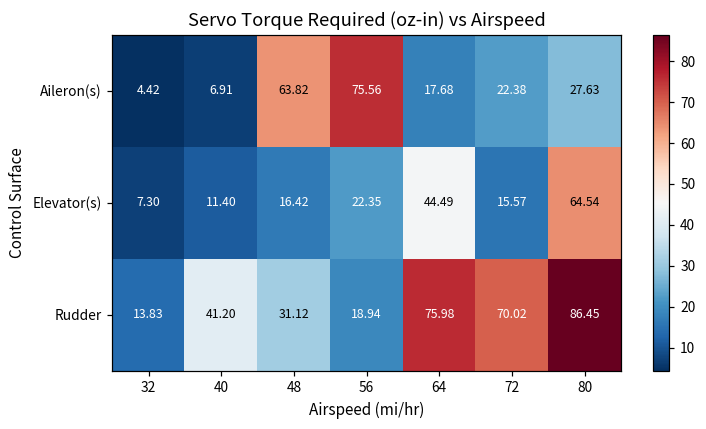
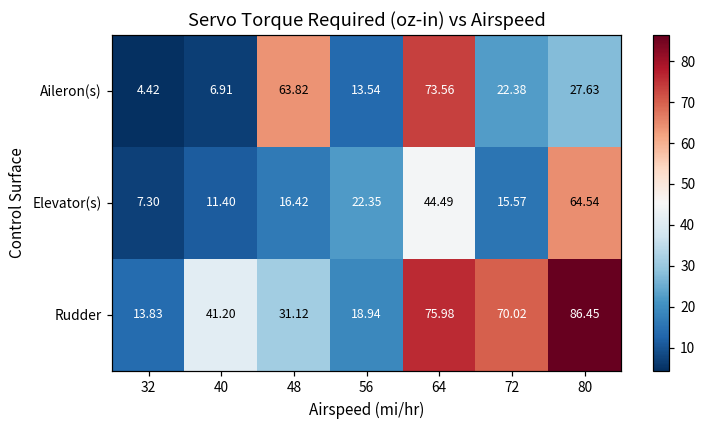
Aileron(s), 56: 75.56 -> 13.54
Aileron(s), 64: 17.68 -> 73.56
